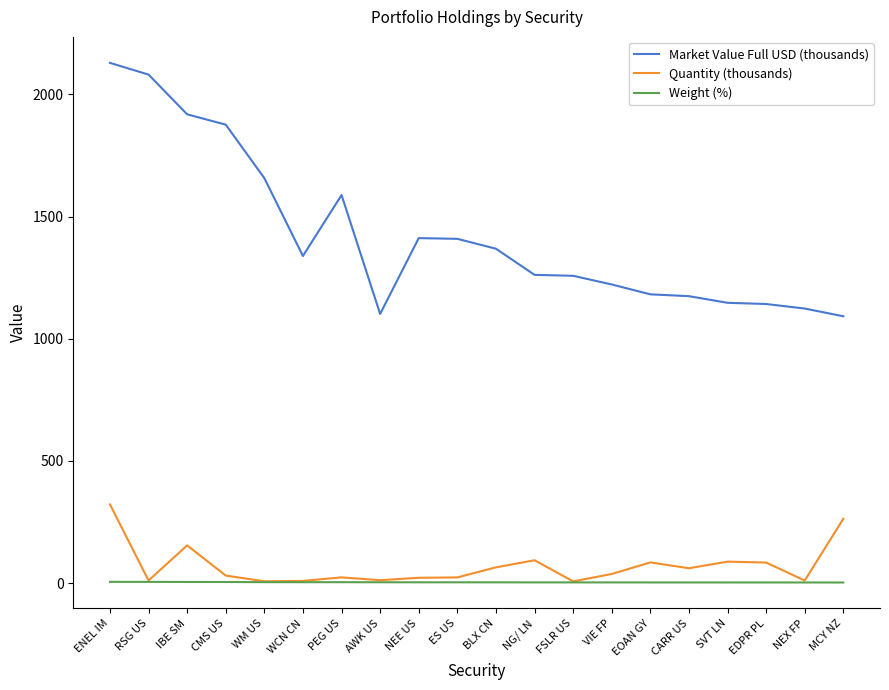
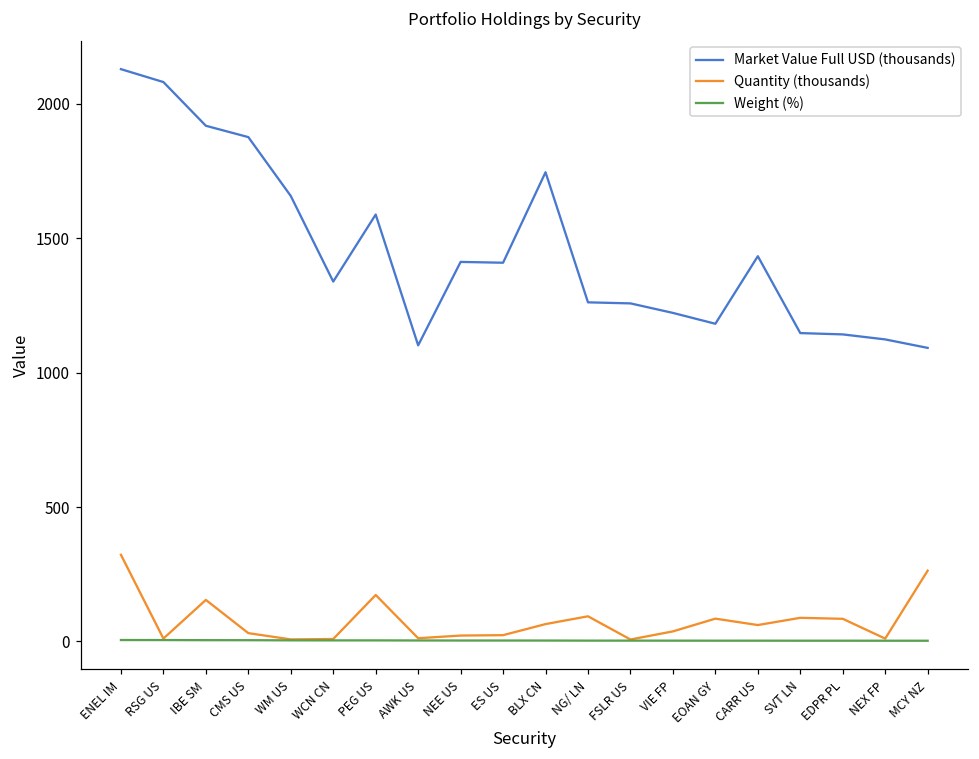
Quantity (thousands), PEG US: 20 -> 170
Market Value Full USD (thousands), BLX CN: 1370 -> 1750
Market Value Full USD (thousands), CARR US: 1170 -> 1430
